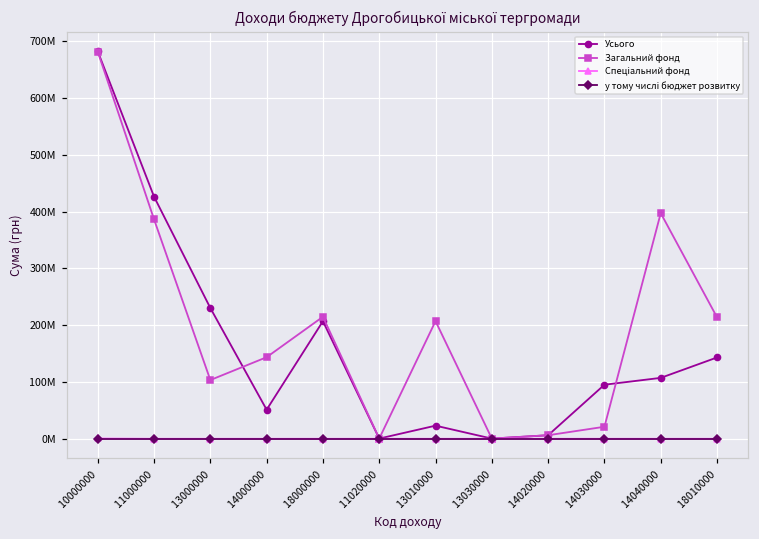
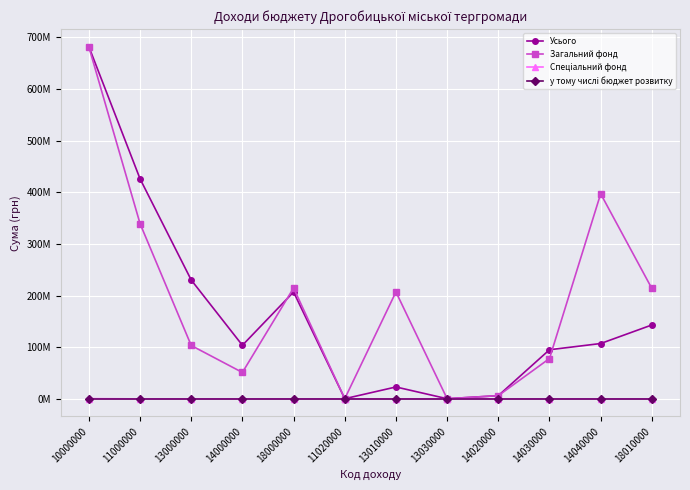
Загальний фонд, 11000000: 390000000 -> 340000000
Усього, 14000000: 50000000 -> 100000000
Загальний фонд, 14000000: 140000000 -> 50000000
Загальний фонд, 14030000: 20000000 -> 80000000
